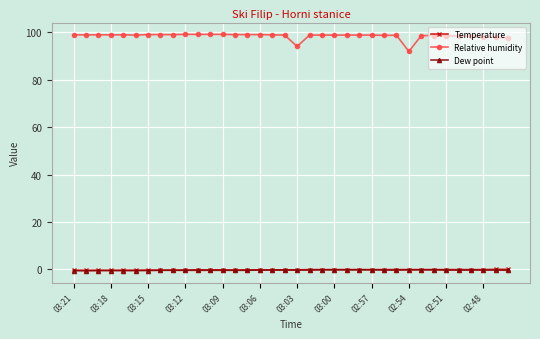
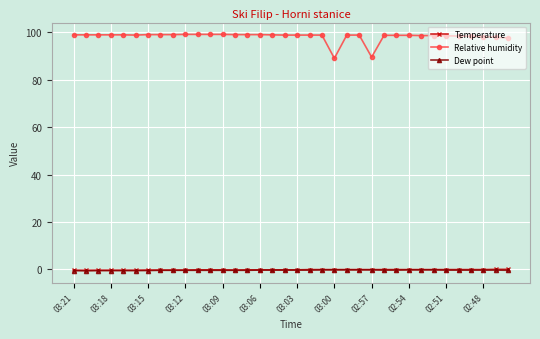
Relative humidity, 03:03: 94 -> 99
Relative humidity, 03:00: 99 -> 89
Relative humidity, 02:57: 99 -> 90
Relative humidity, 02:54: 92 -> 99
